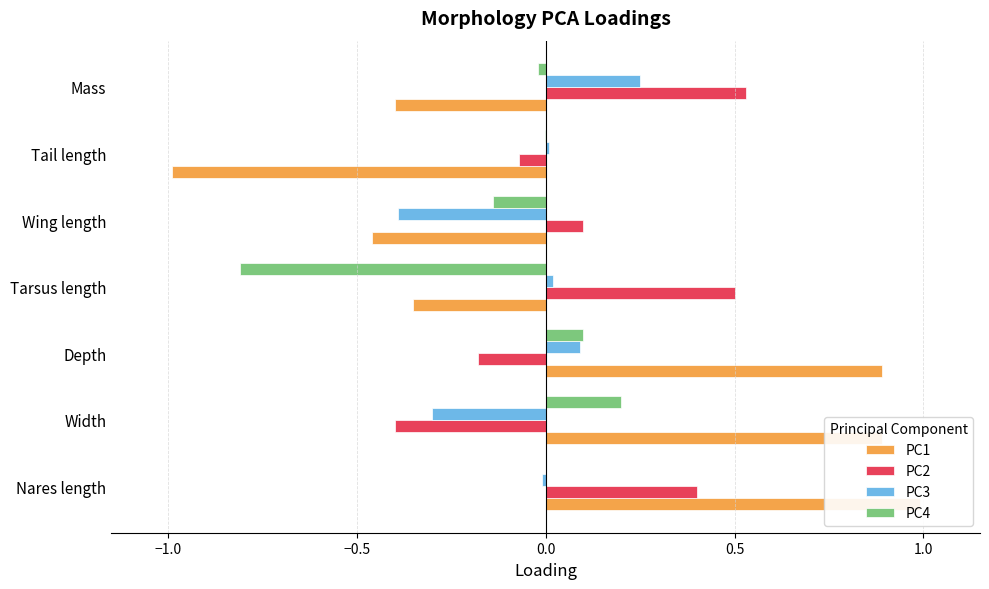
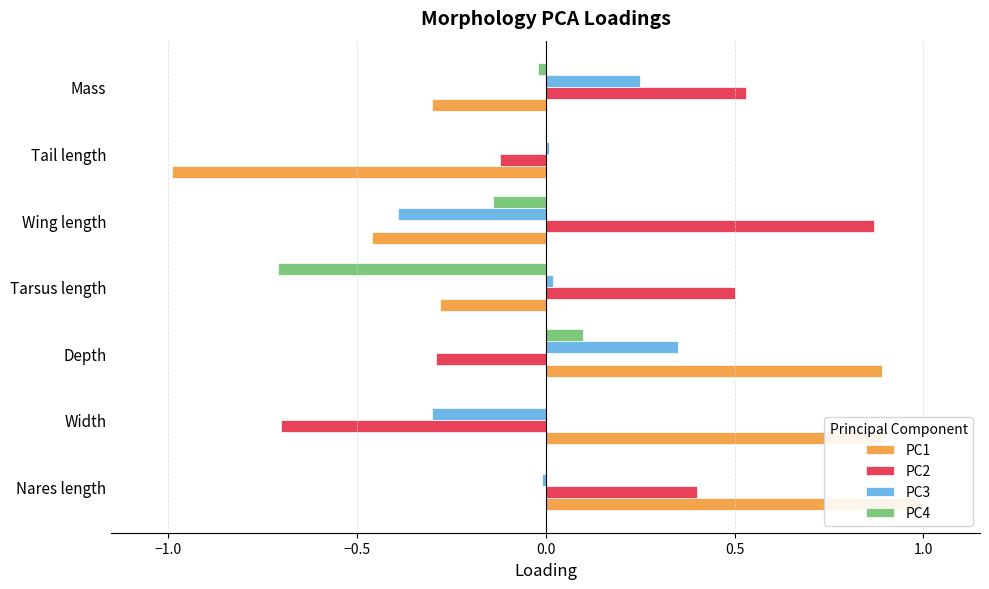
PC1, Mass: -0.4 -> -0.3
PC2, Tail length: -0.07 -> -0.12
PC2, Wing length: 0.10 -> 0.87
PC4, Tarsus length: -0.81 -> -0.71
PC1, Tarsus length: -0.35 -> -0.28
PC3, Depth: 0.09 -> 0.35
PC2, Depth: -0.18 -> -0.29
PC4, Width: 0.2 -> 0.0
PC2, Width: -0.4 -> -0.7
